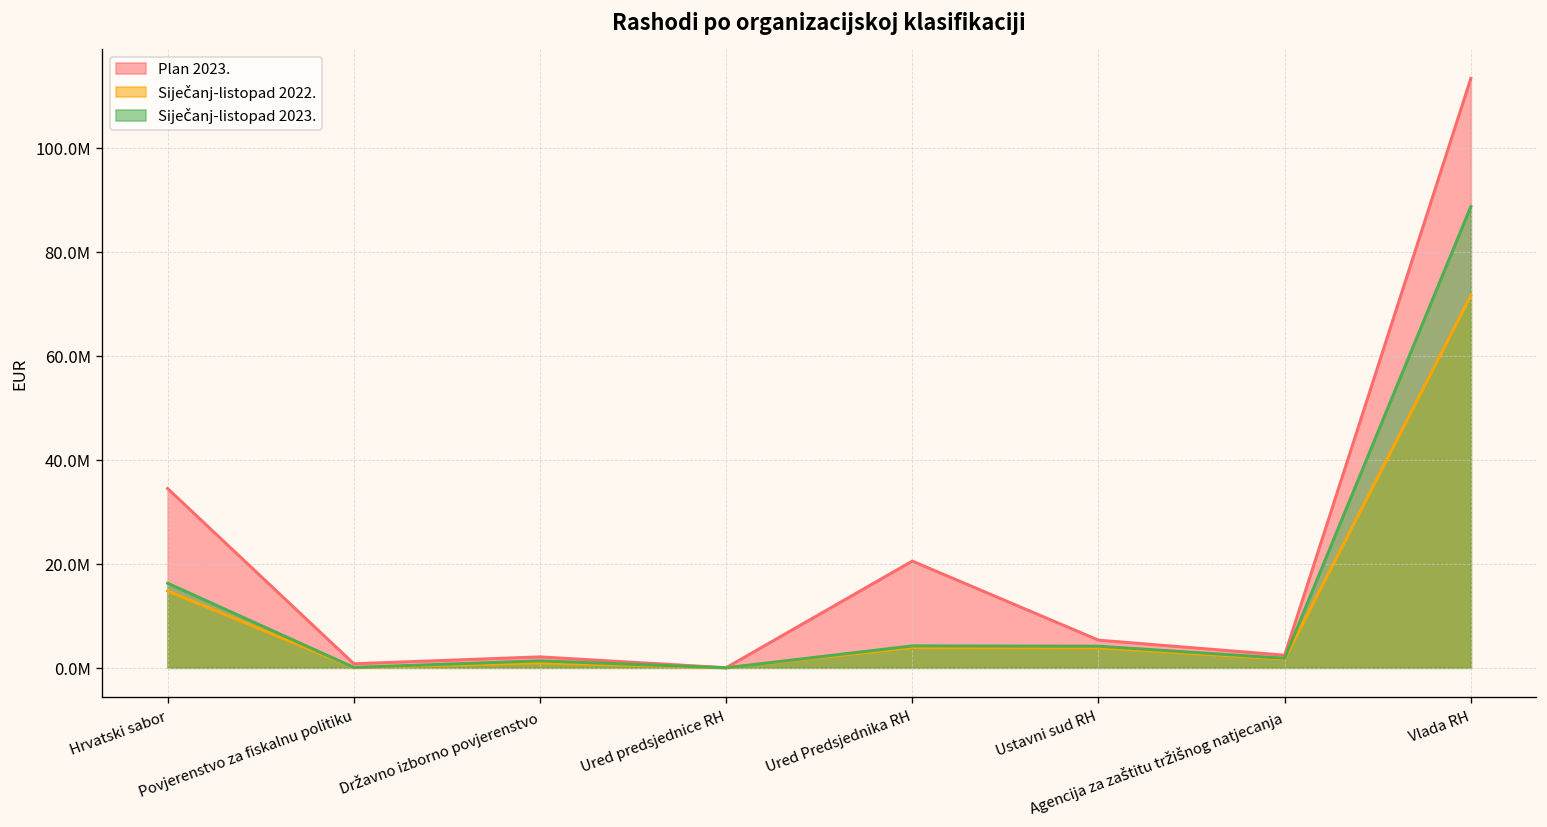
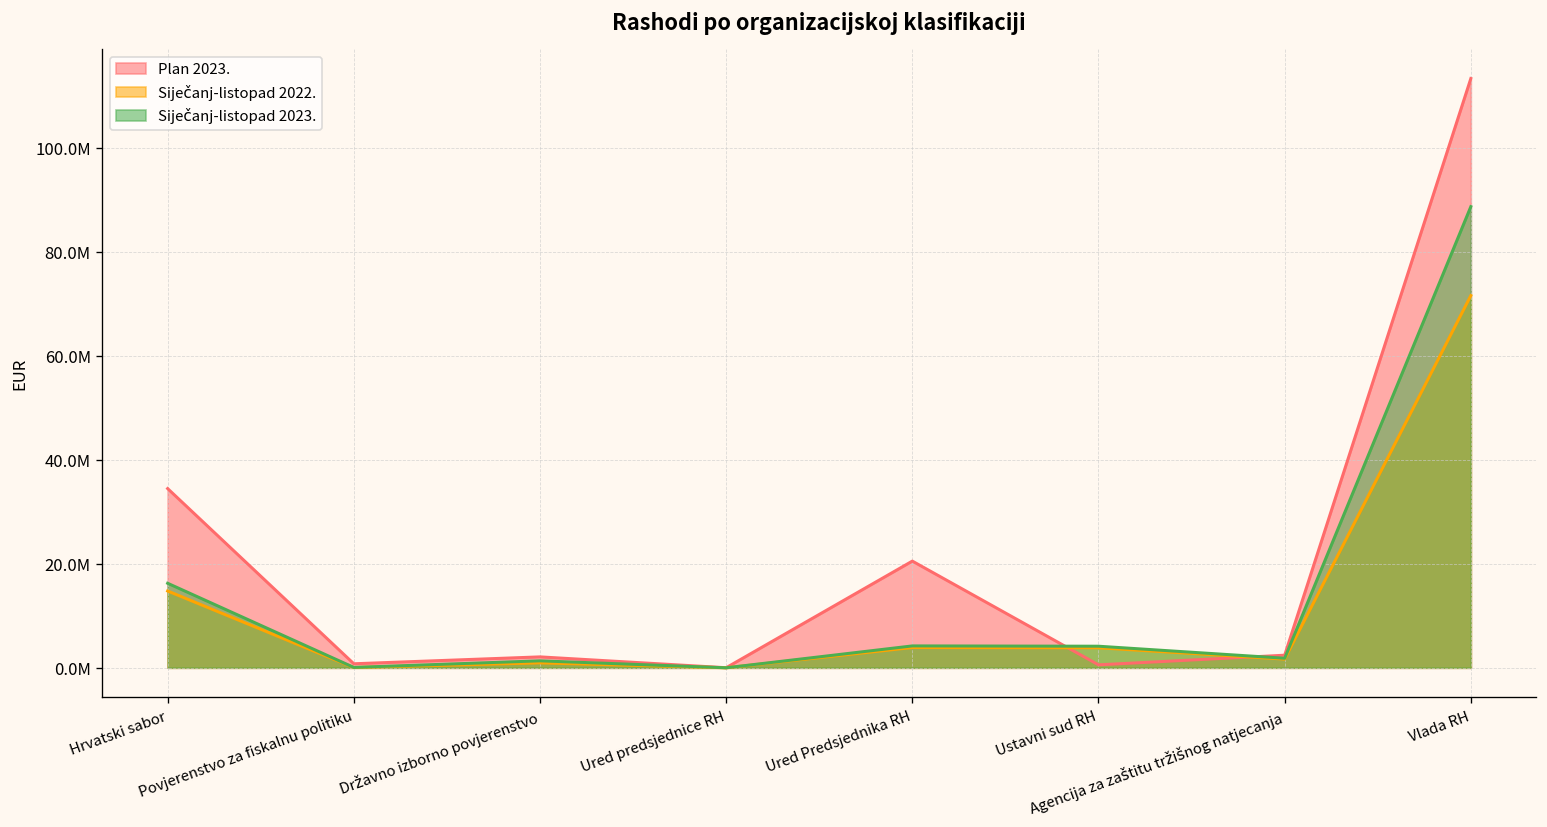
Plan 2023., Ustavni sud RH: 5000000 -> 1000000
